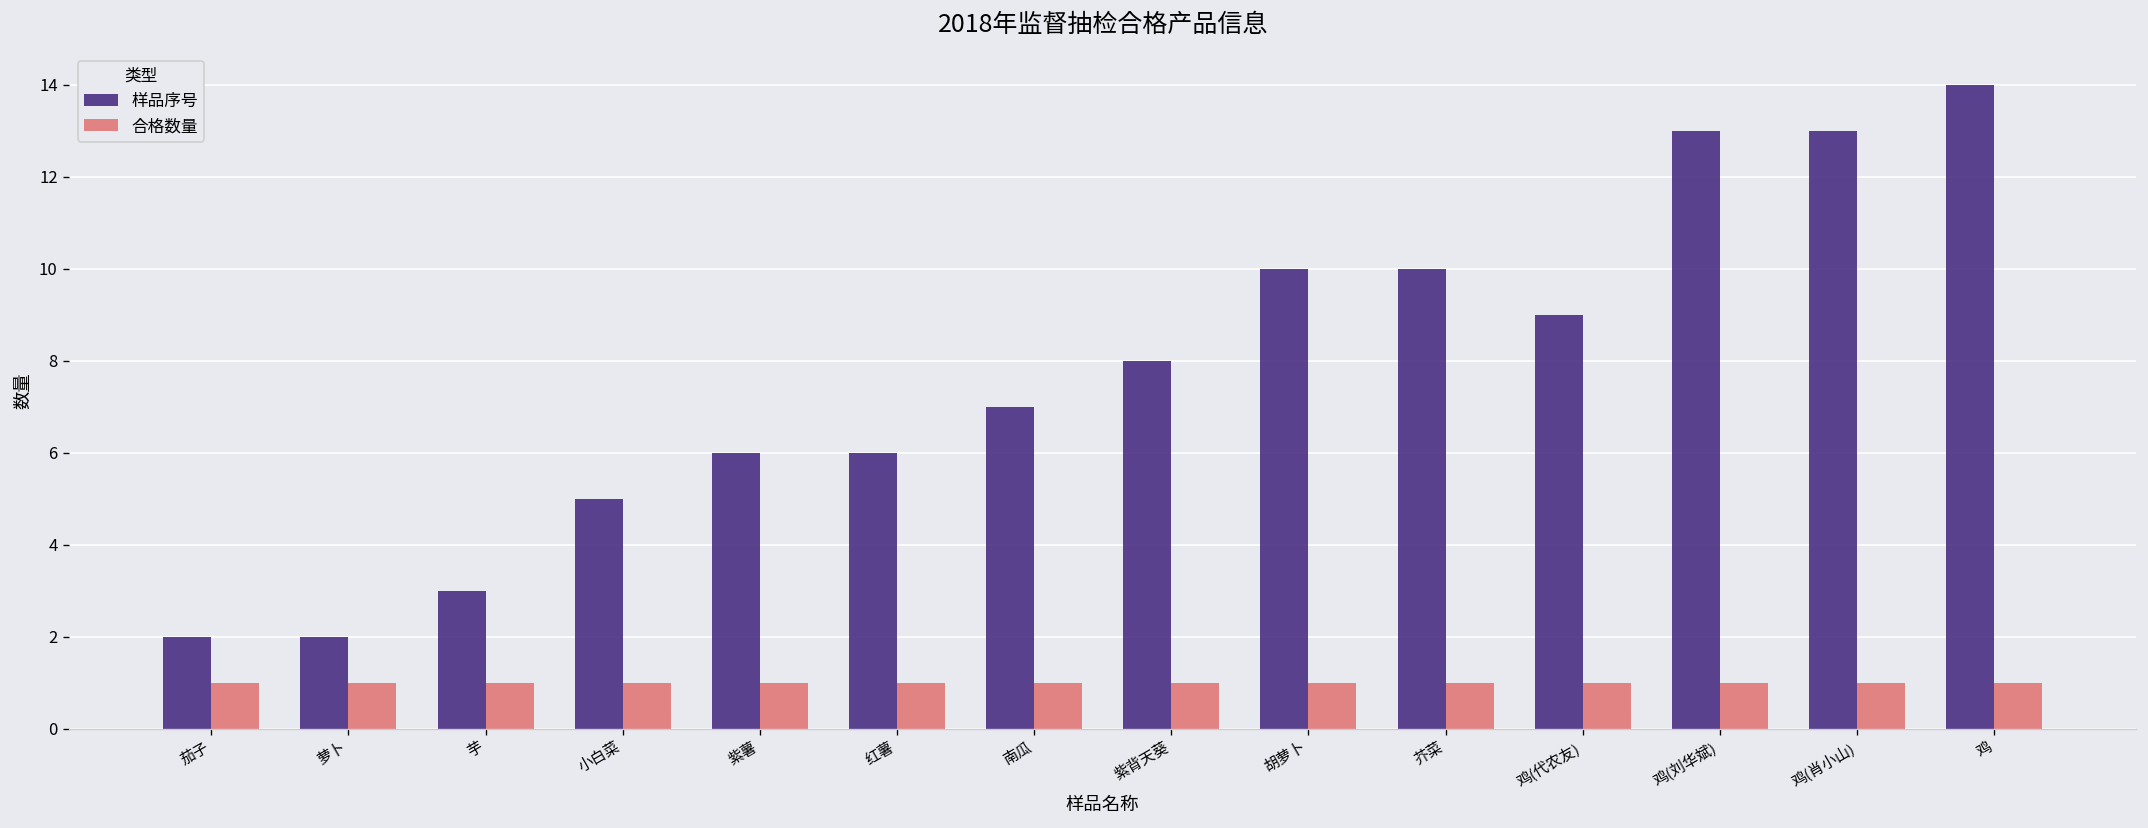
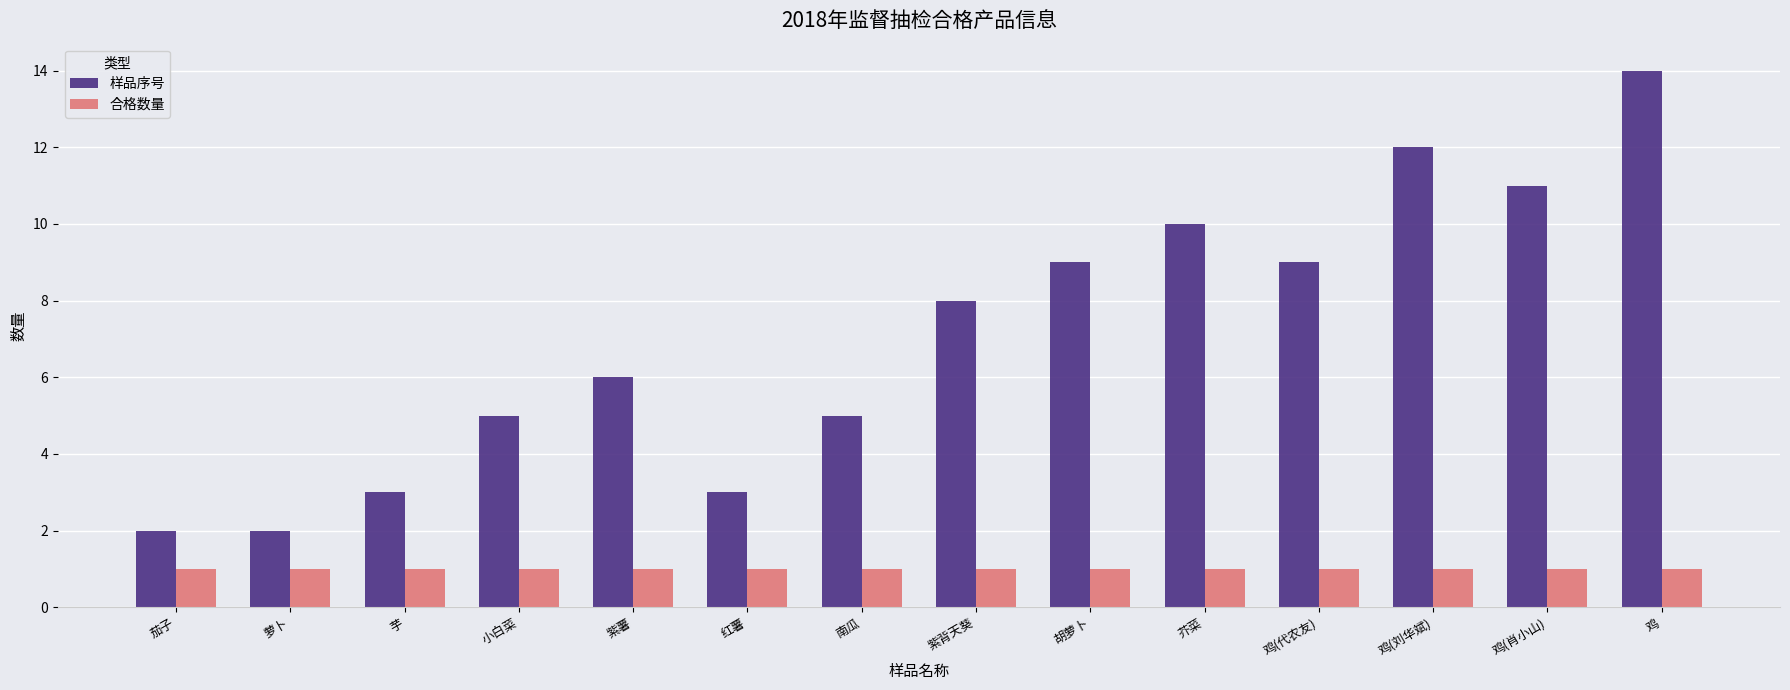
样品序号, 红薯: 6 -> 3
样品序号, 南瓜: 7 -> 5
样品序号, 胡萝卜: 10 -> 9
样品序号, 鸡(刘华斌): 13 -> 12
样品序号, 鸡(肖小山): 13 -> 11
